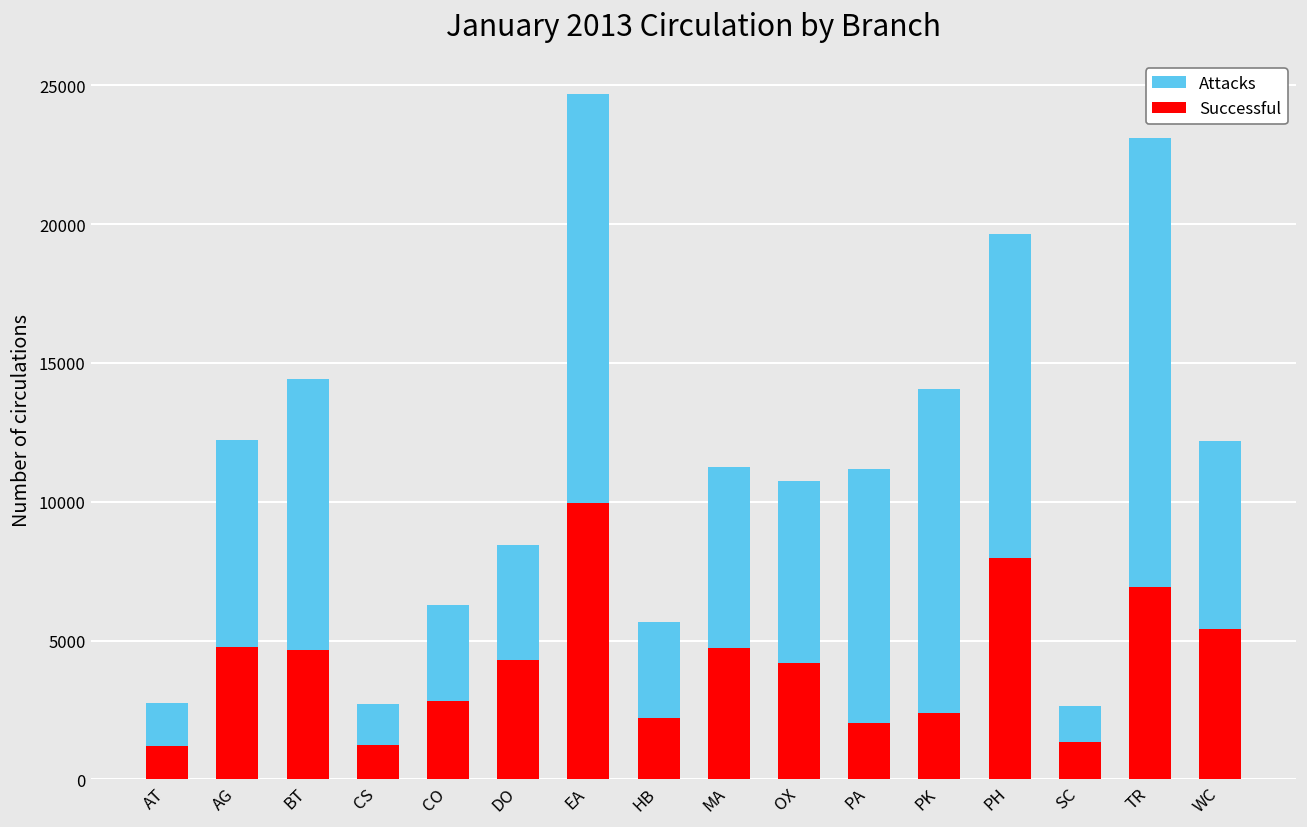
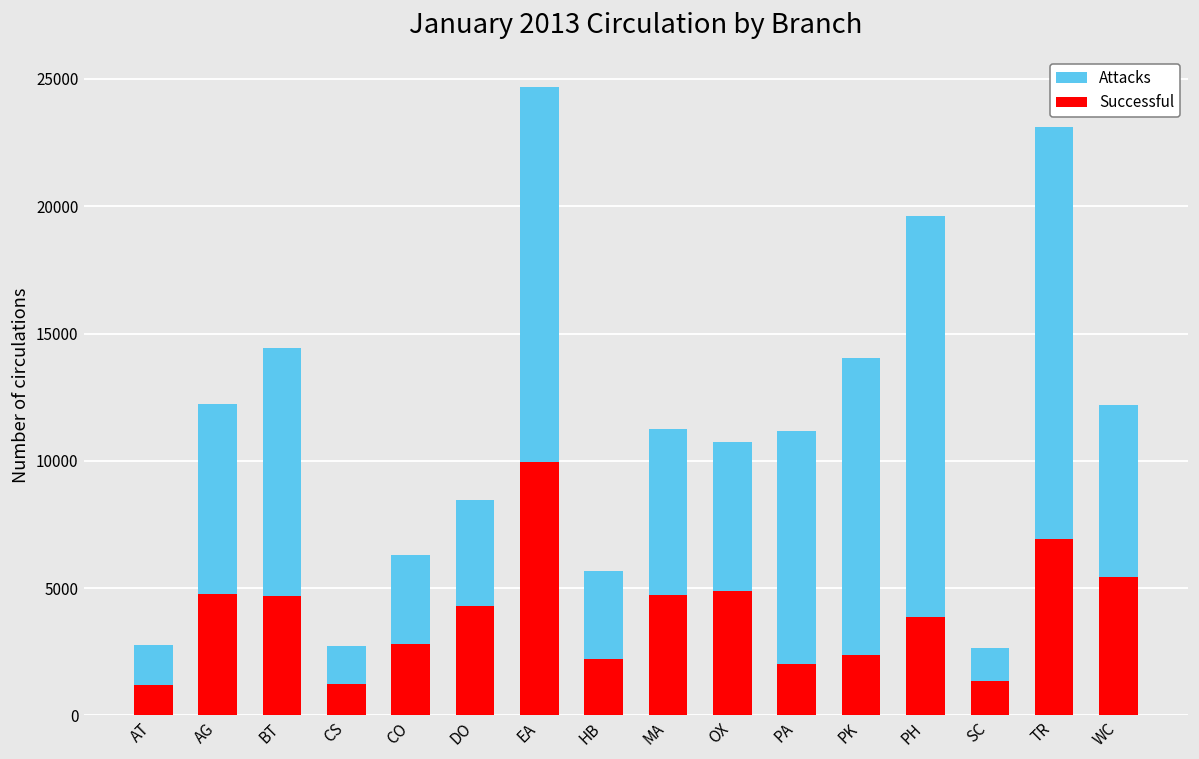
Successful, OX: 4200 -> 4900
Successful, PH: 8000 -> 3900
